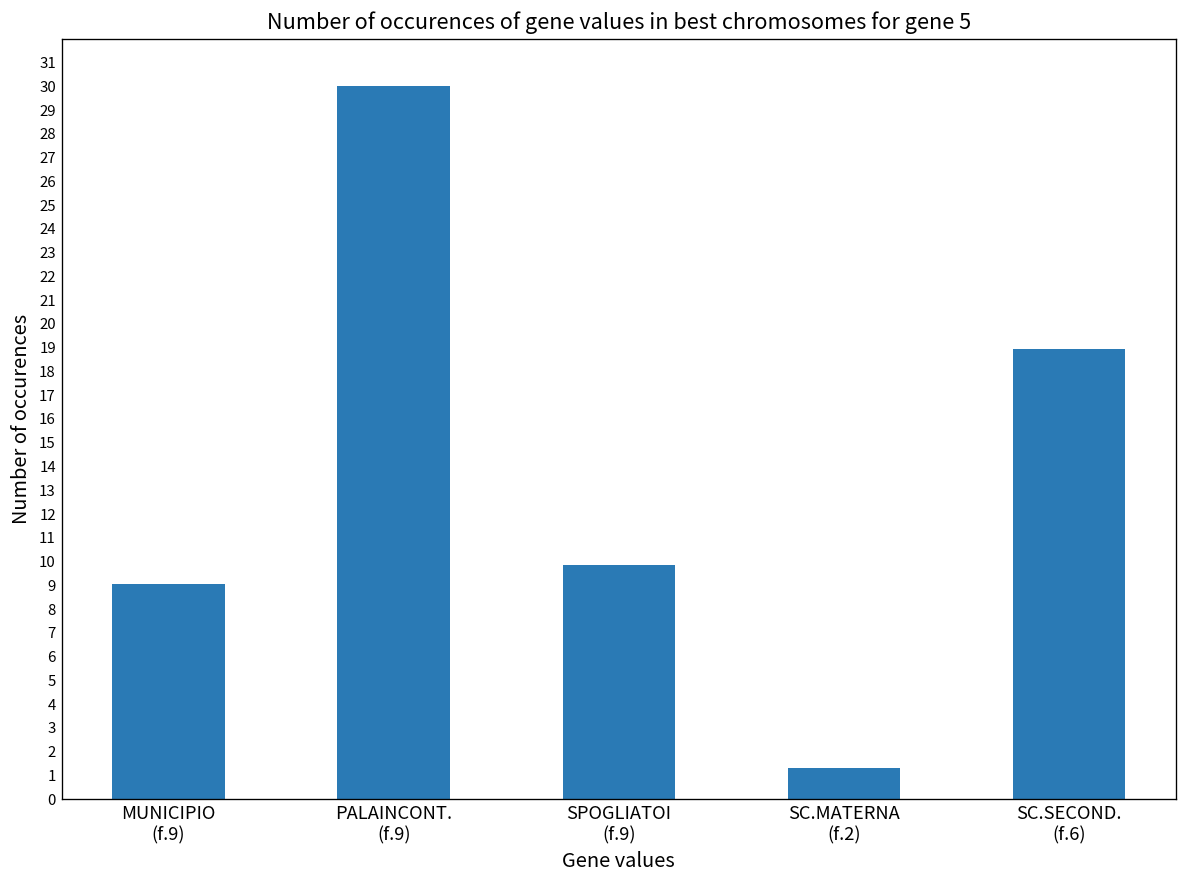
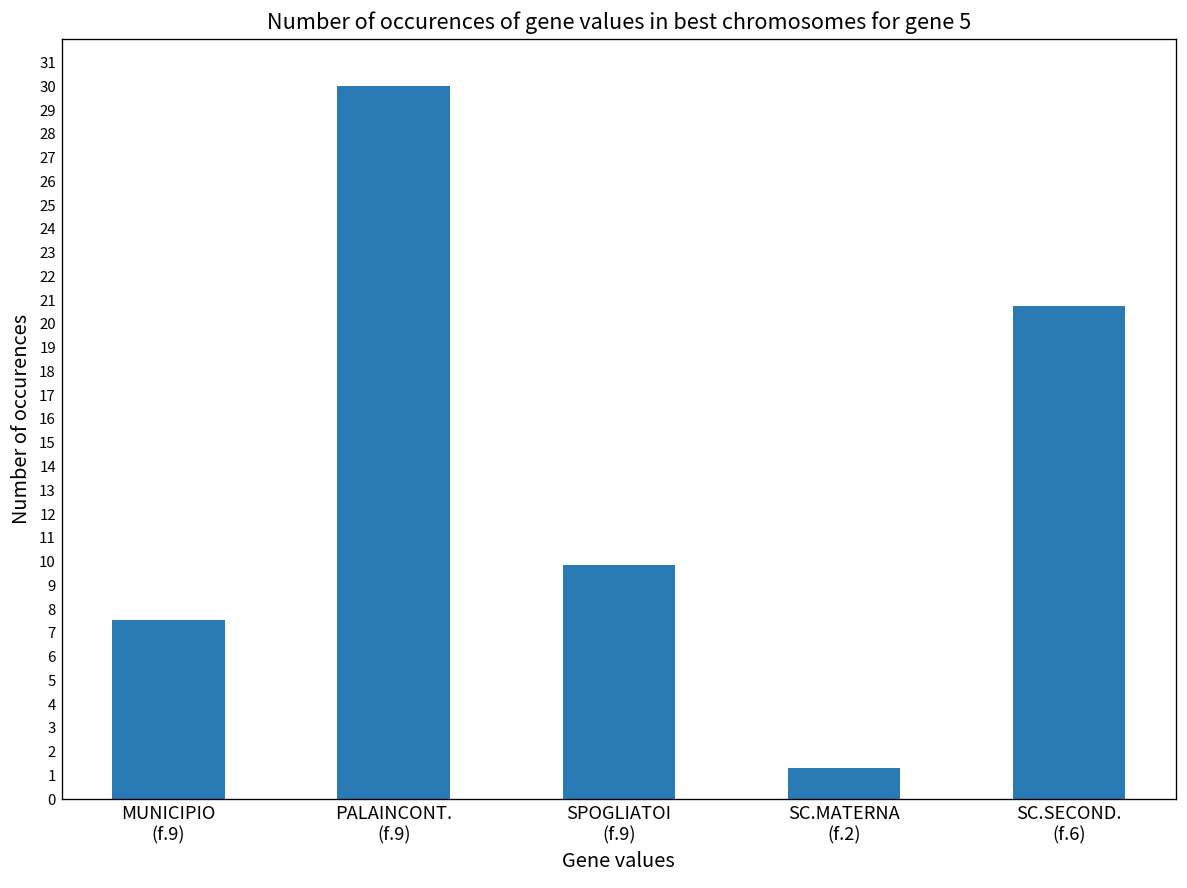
MUNICIPIO (f.9): 9.0 -> 7.5
SC.SECOND. (f.6): 19.0 -> 20.8
